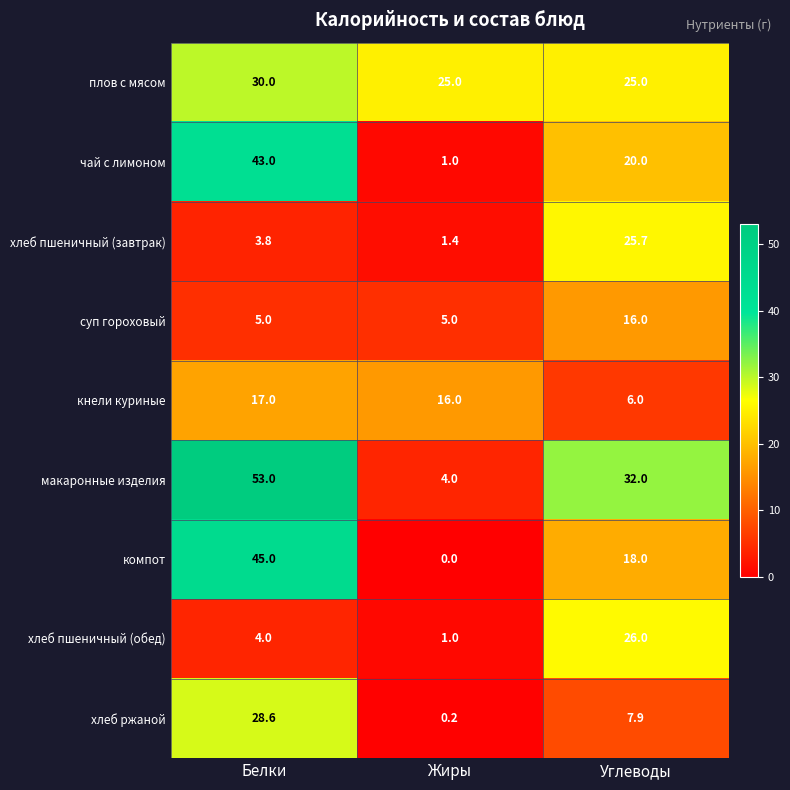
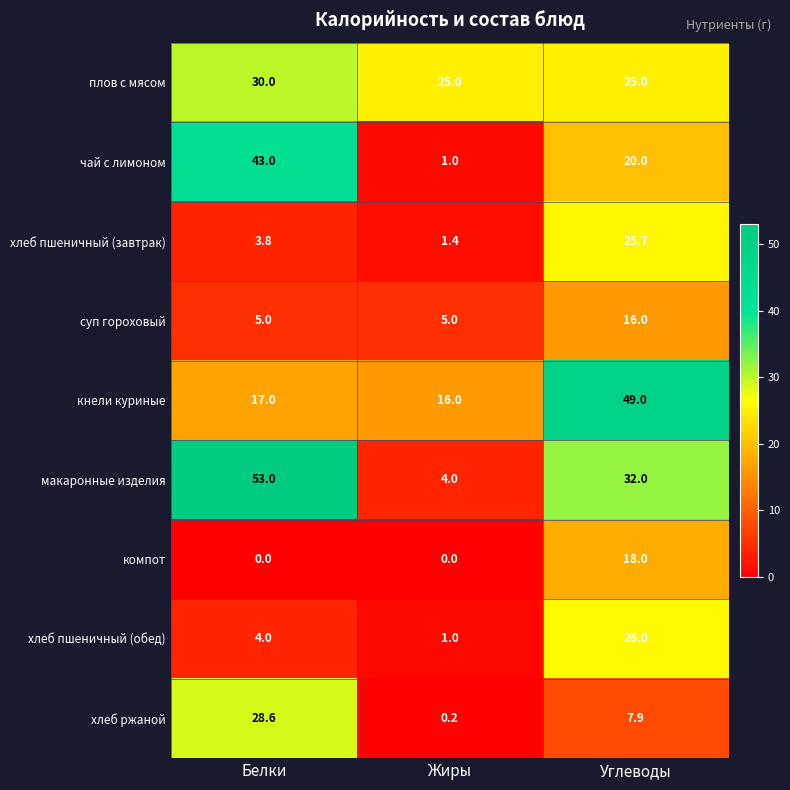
кнели куриные, Углеводы: 6.0 -> 49.0
компот, Белки: 45.0 -> 0.0
